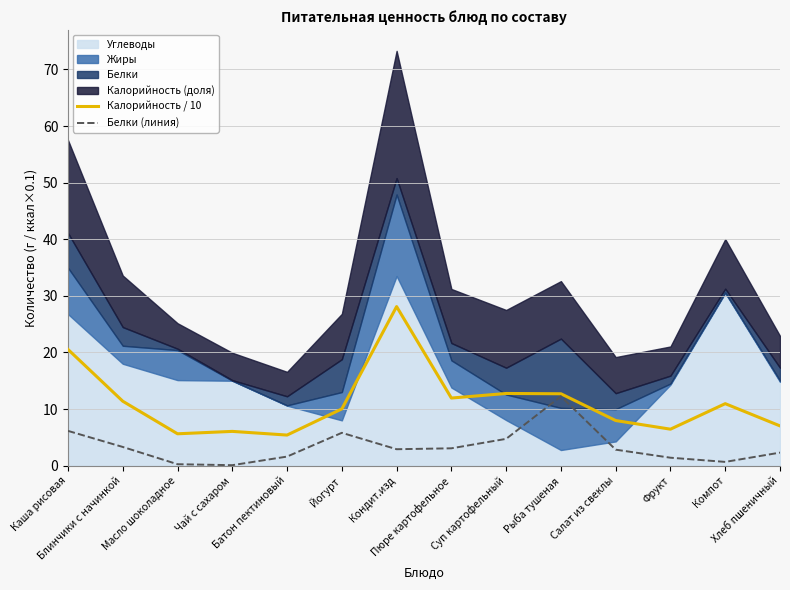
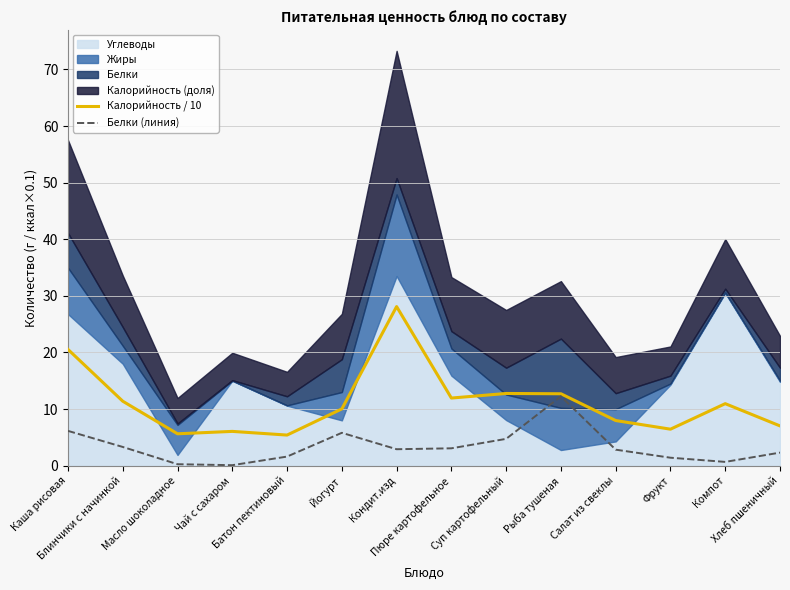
Углеводы, Масло шоколадное: 15 -> 2
Углеводы, Пюре картофельное: 14 -> 16
